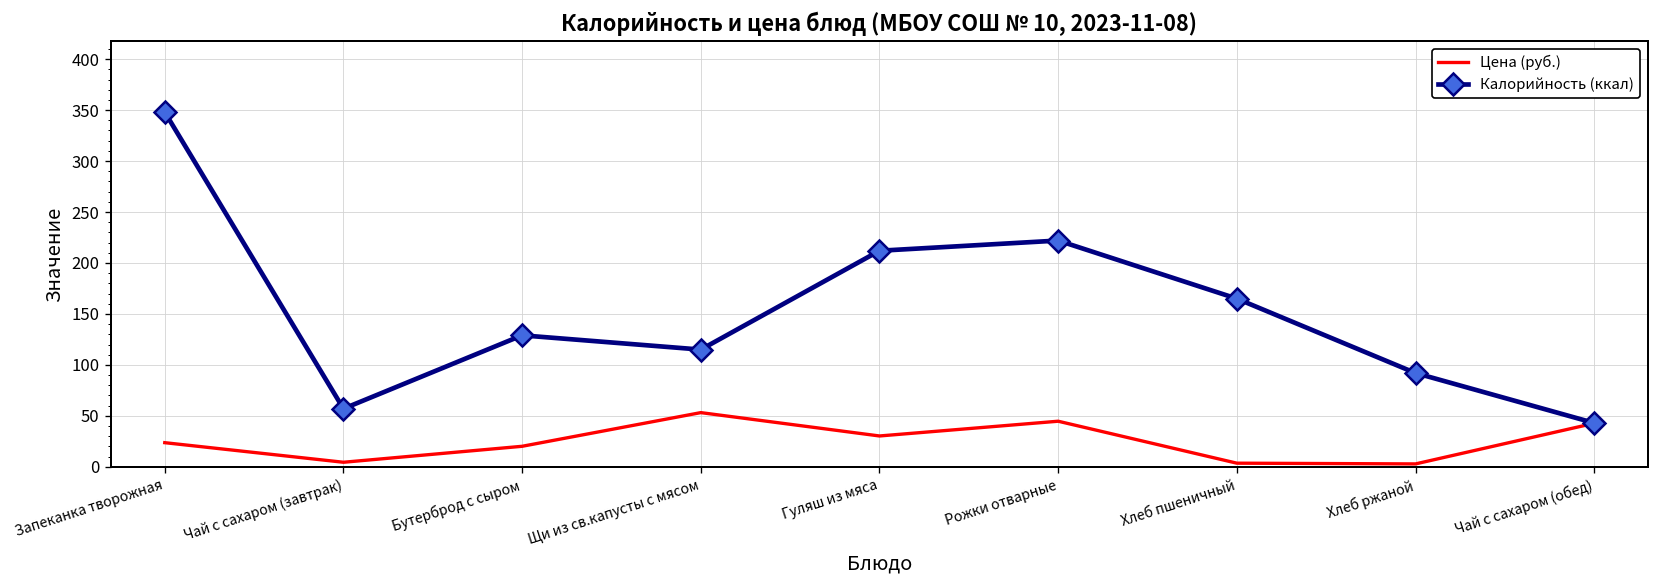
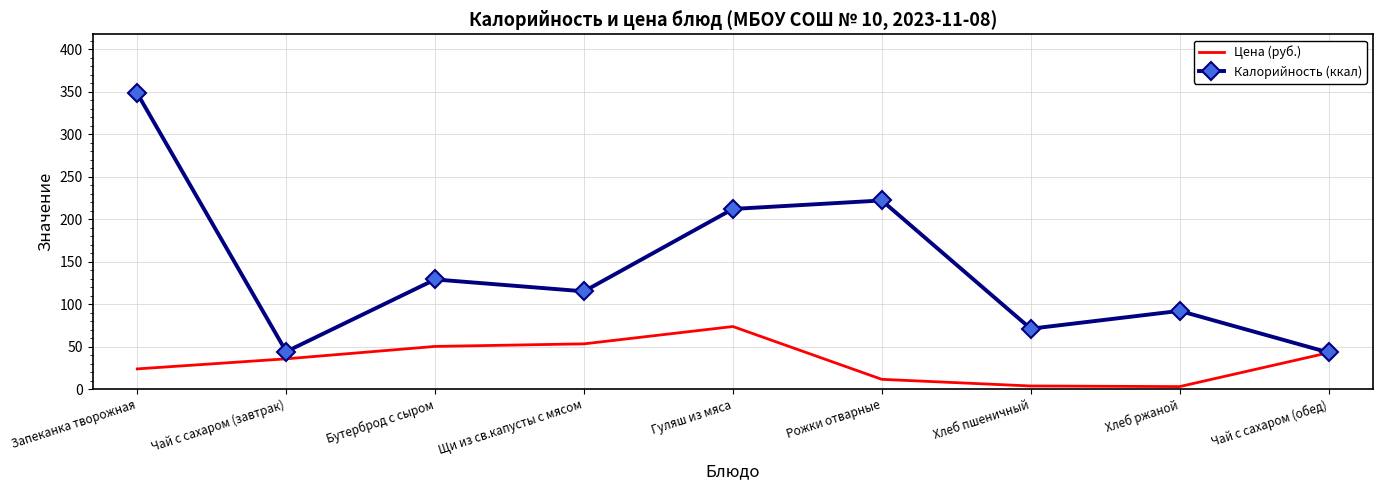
Цена (руб.), Чай с сахаром (завтрак): 0 -> 40
Калорийность (ккал), Чай с сахаром (завтрак): 60 -> 40
Цена (руб.), Бутерброд с сыром: 20 -> 50
Цена (руб.), Гуляш из мяса: 30 -> 70
Цена (руб.), Рожки отварные: 40 -> 10
Калорийность (ккал), Хлеб пшеничный: 170 -> 70
